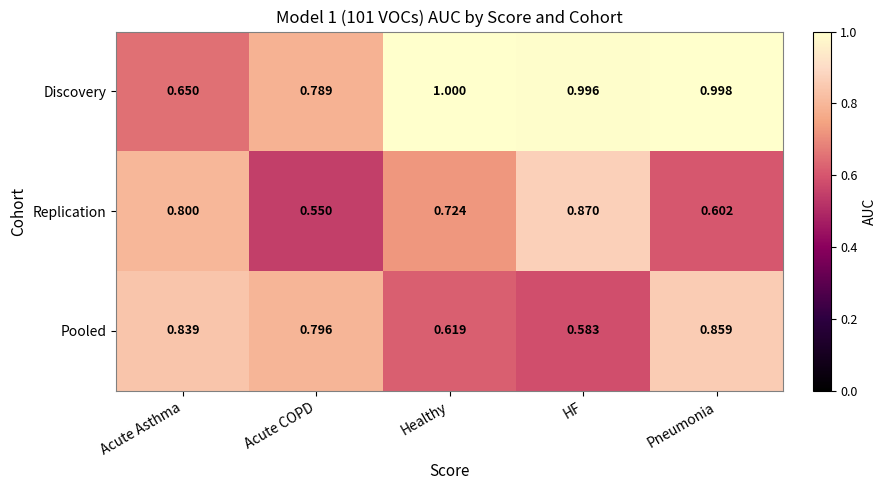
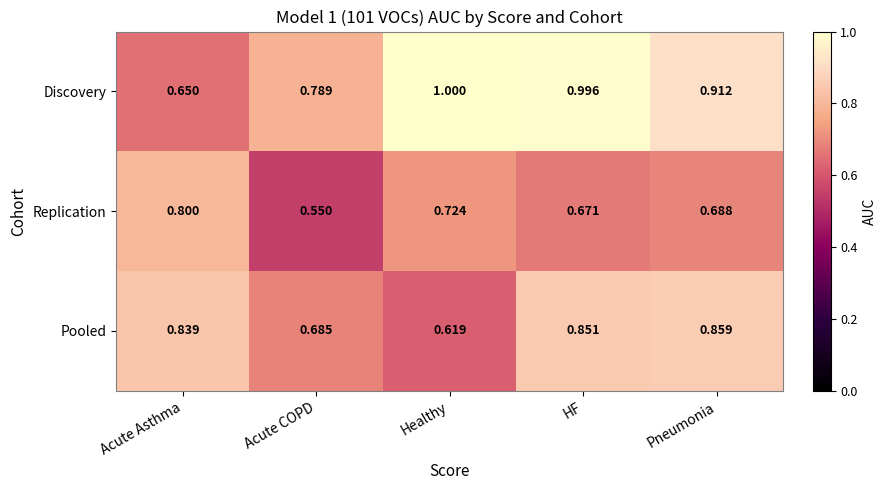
Discovery, Pneumonia: 0.998 -> 0.912
Replication, HF: 0.870 -> 0.671
Replication, Pneumonia: 0.602 -> 0.688
Pooled, Acute COPD: 0.796 -> 0.685
Pooled, HF: 0.583 -> 0.851
